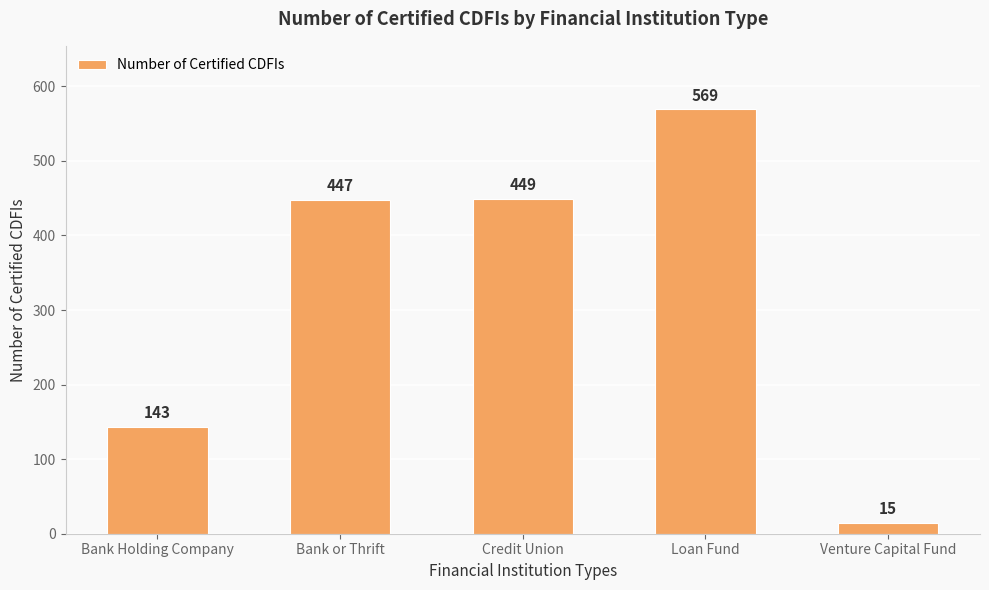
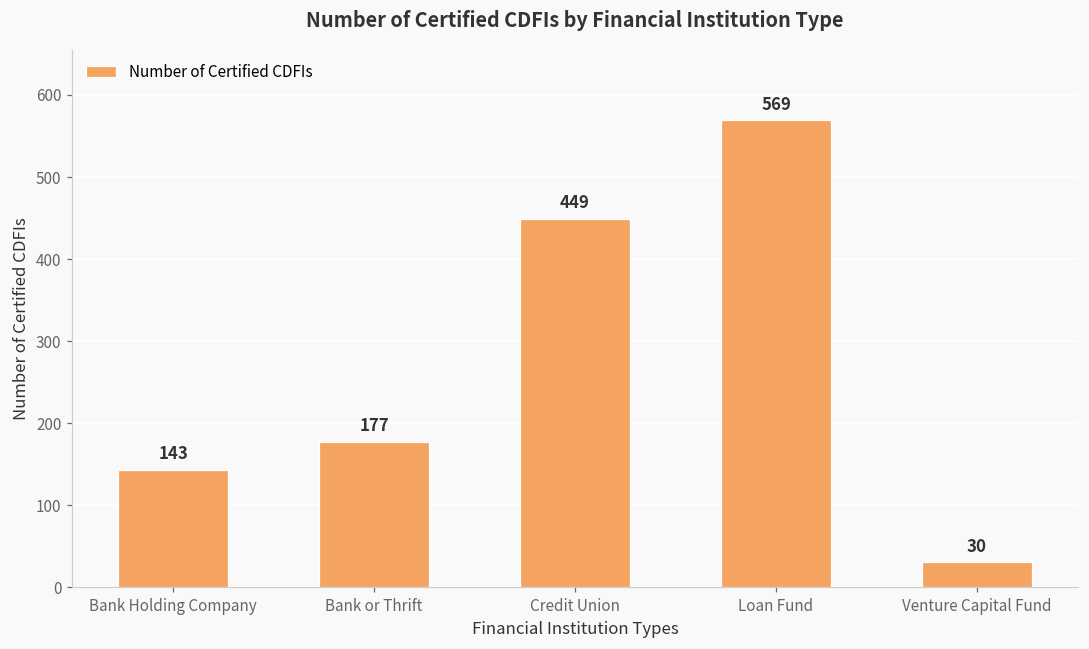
Bank or Thrift: 447 -> 177
Venture Capital Fund: 15 -> 30
